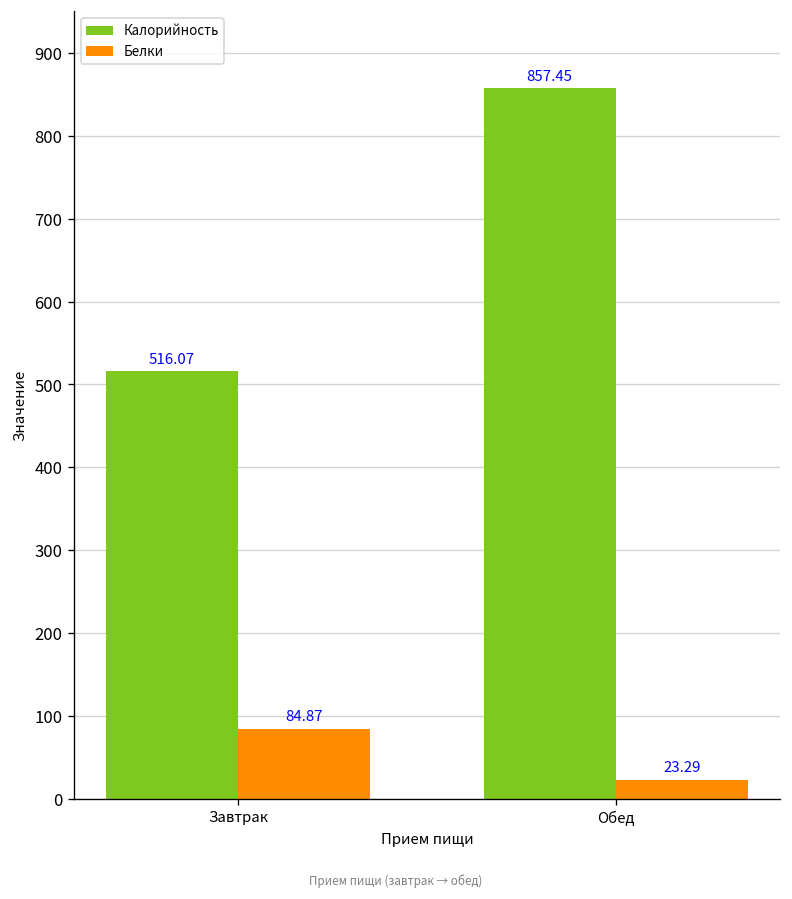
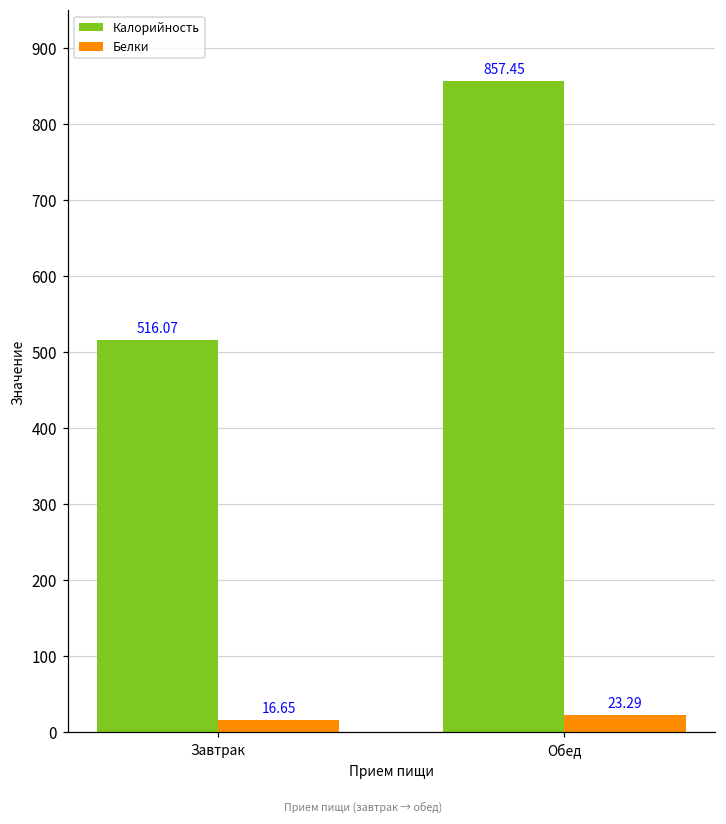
Белки, Завтрак: 84.87 -> 16.65
